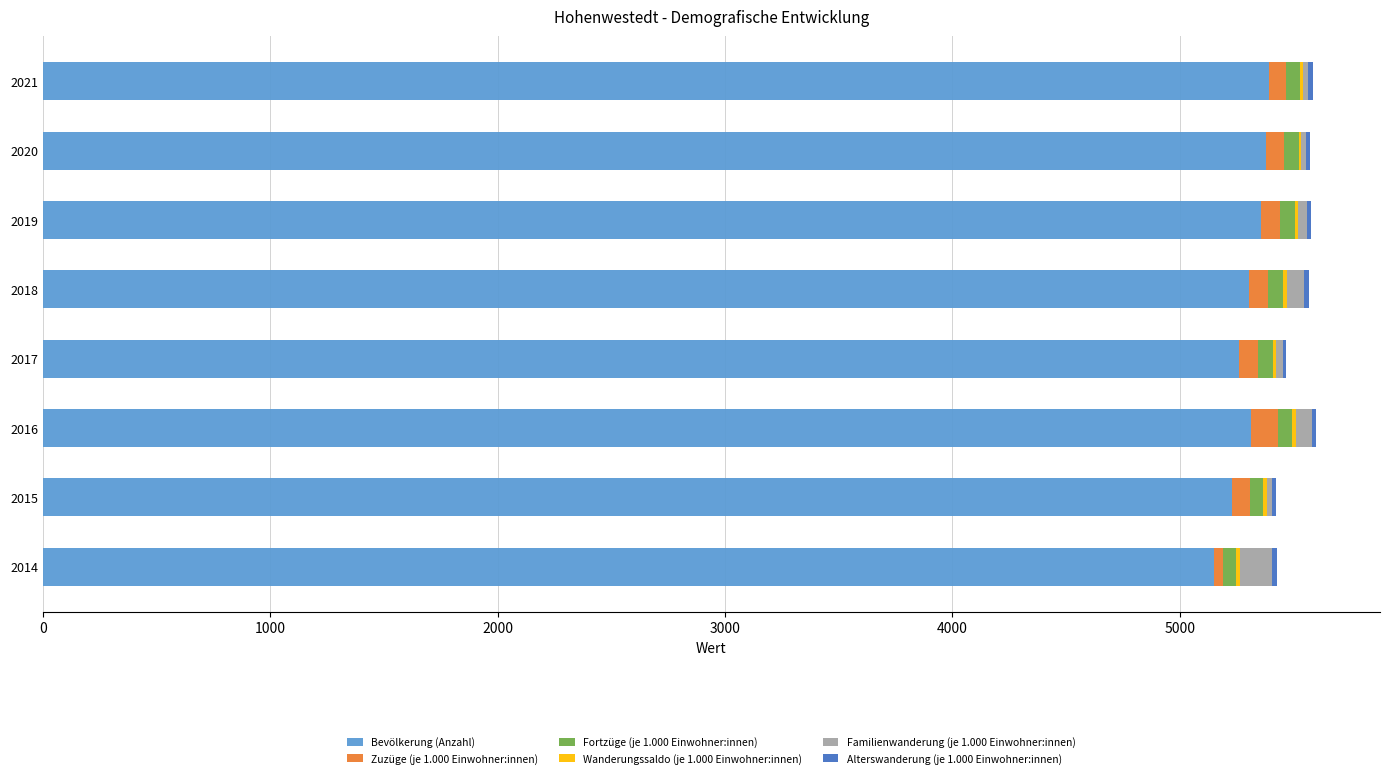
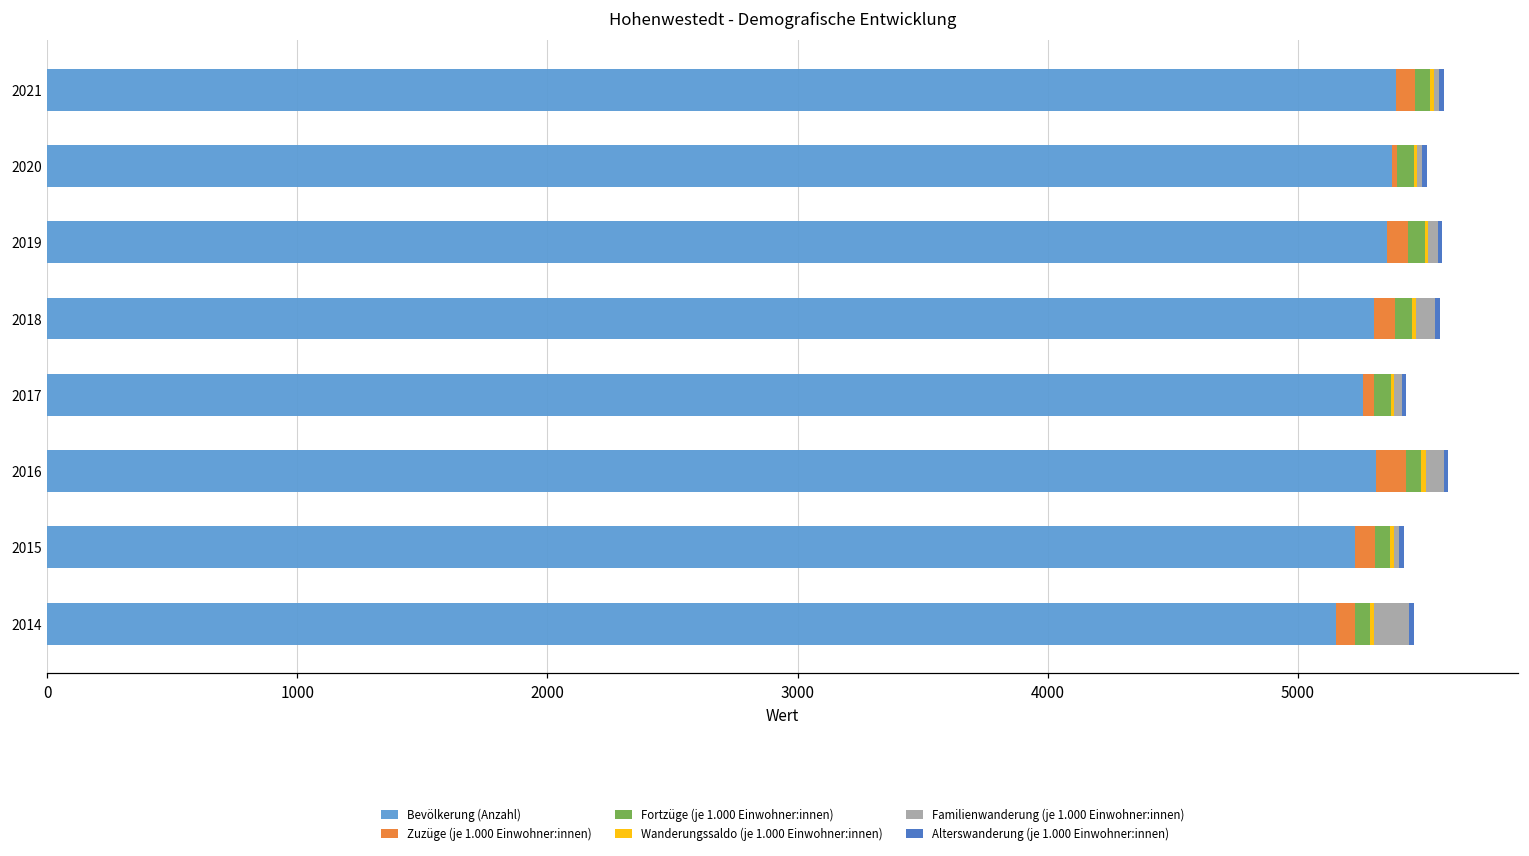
Zuzüge (je 1.000 Einwohner:innen), 2020: 80 -> 20
Zuzüge (je 1.000 Einwohner:innen), 2017: 80 -> 40
Zuzüge (je 1.000 Einwohner:innen), 2014: 40 -> 80
